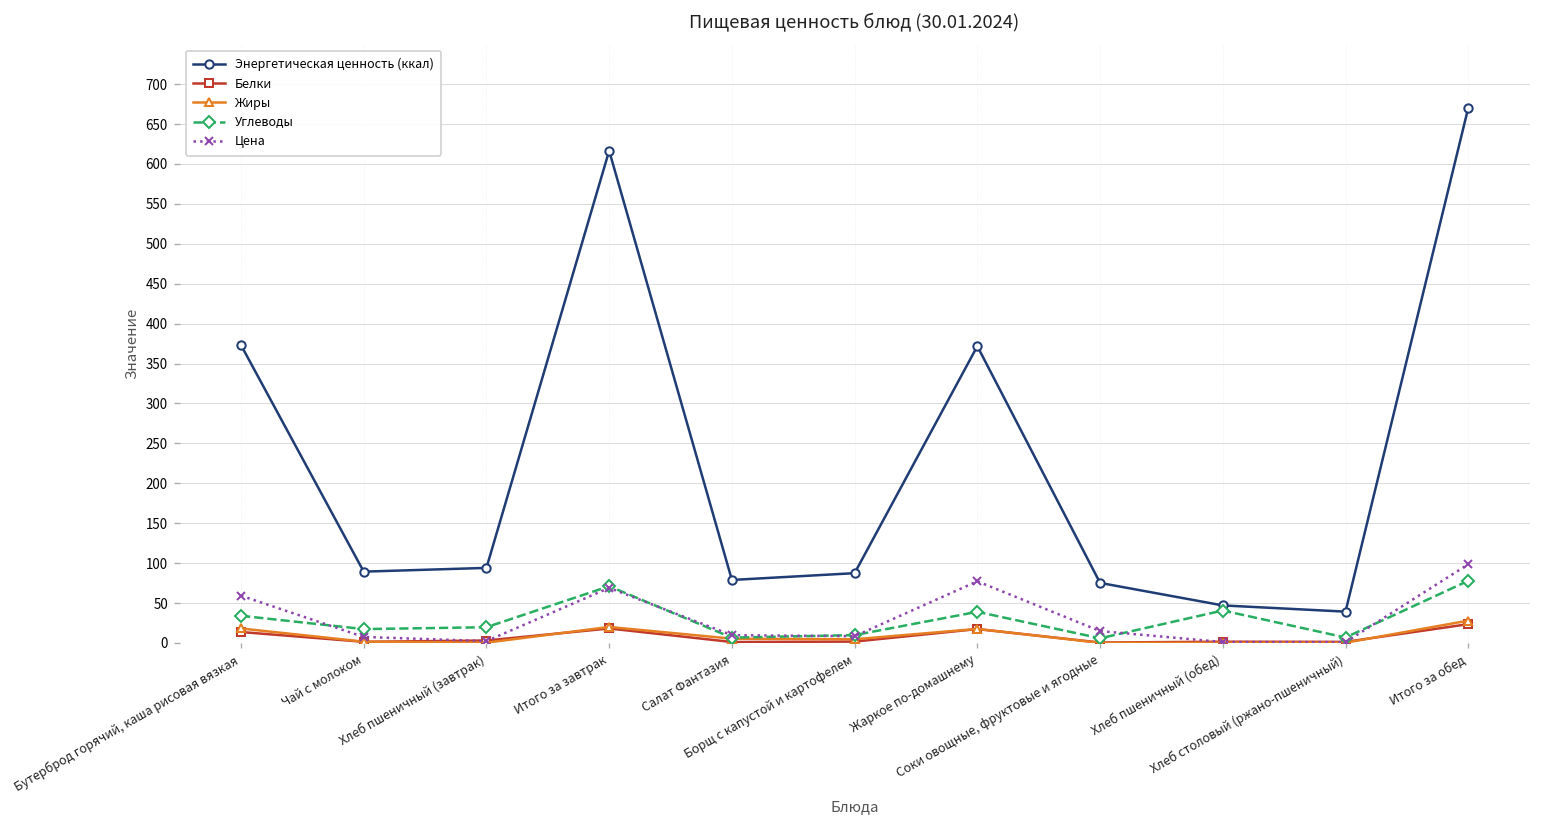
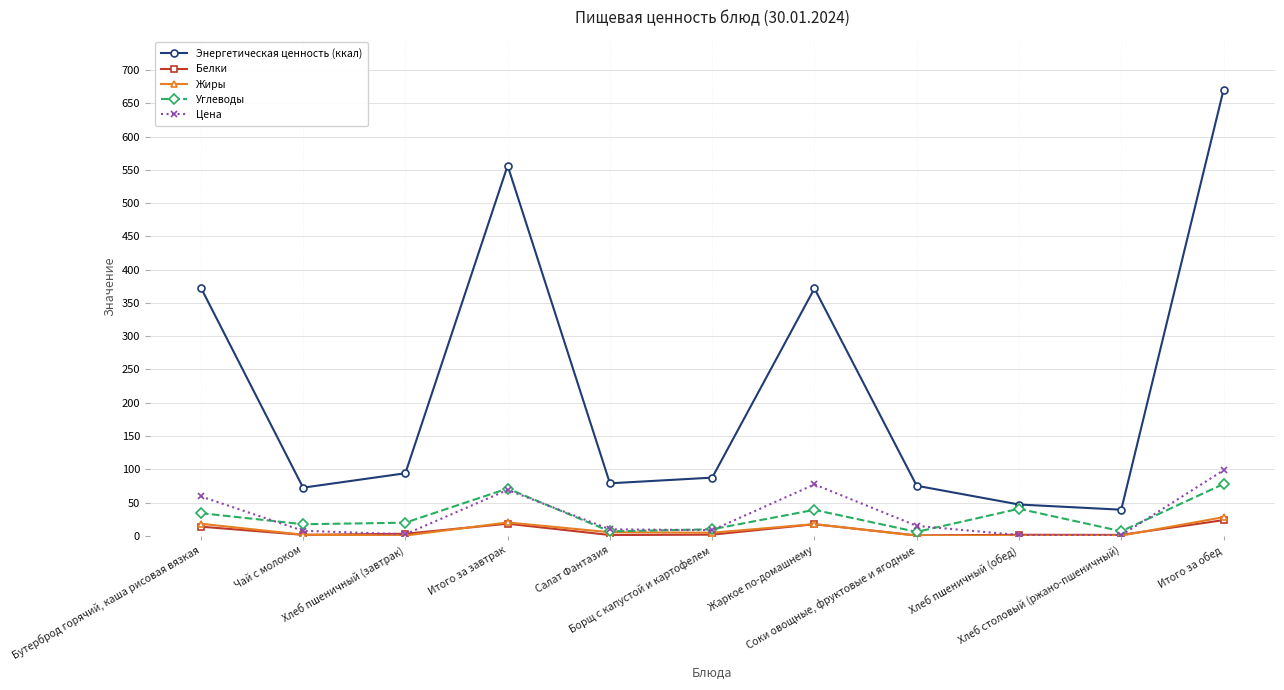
Энергетическая ценность (ккал), Чай с молоком: 90 -> 70
Энергетическая ценность (ккал), Итого за завтрак: 620 -> 560
